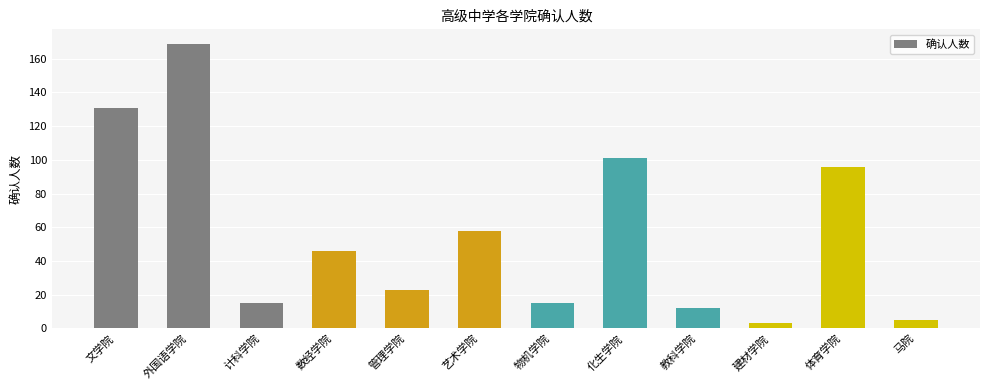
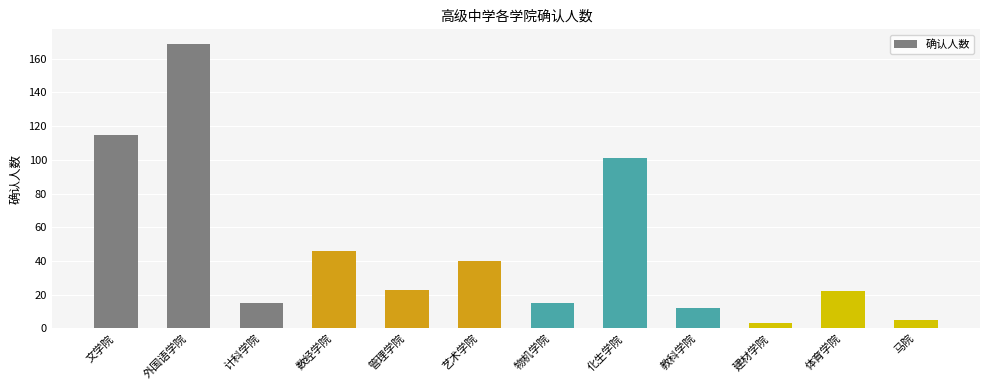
文学院: 131 -> 115
艺术学院: 58 -> 40
体育学院: 96 -> 22
